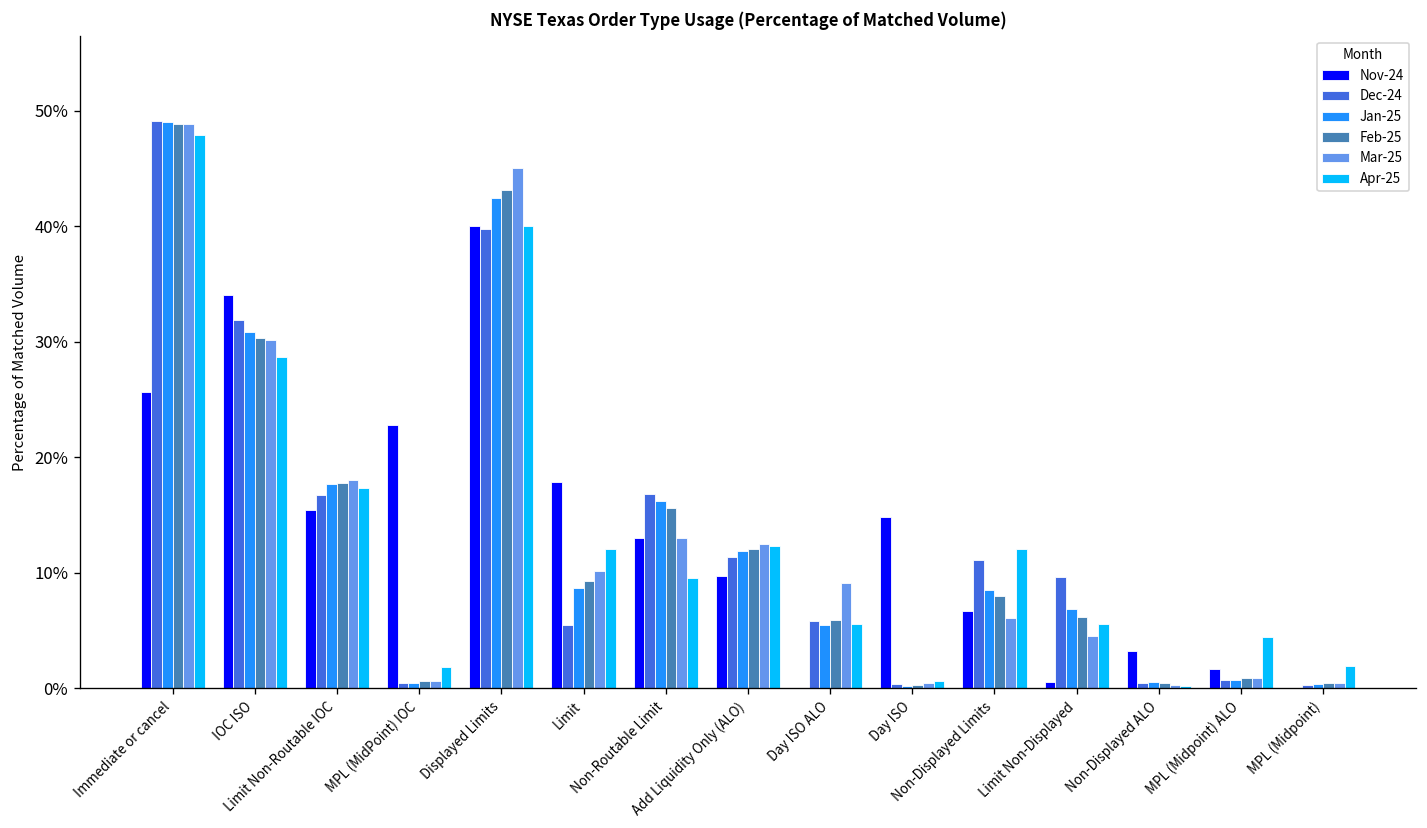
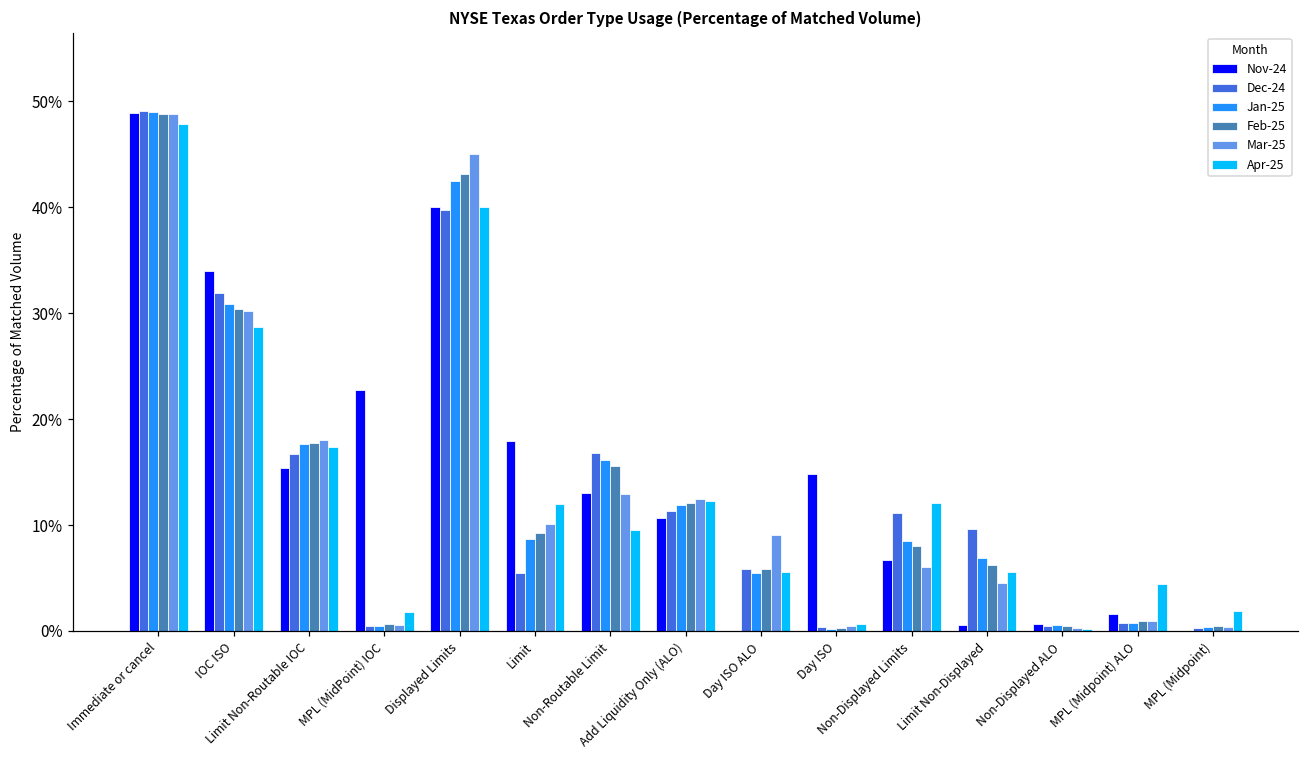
Nov-24, Immediate or cancel: 26% -> 49%
Nov-24, Add Liquidity Only (ALO): 10% -> 11%
Nov-24, Non-Displayed ALO: 3% -> 1%
